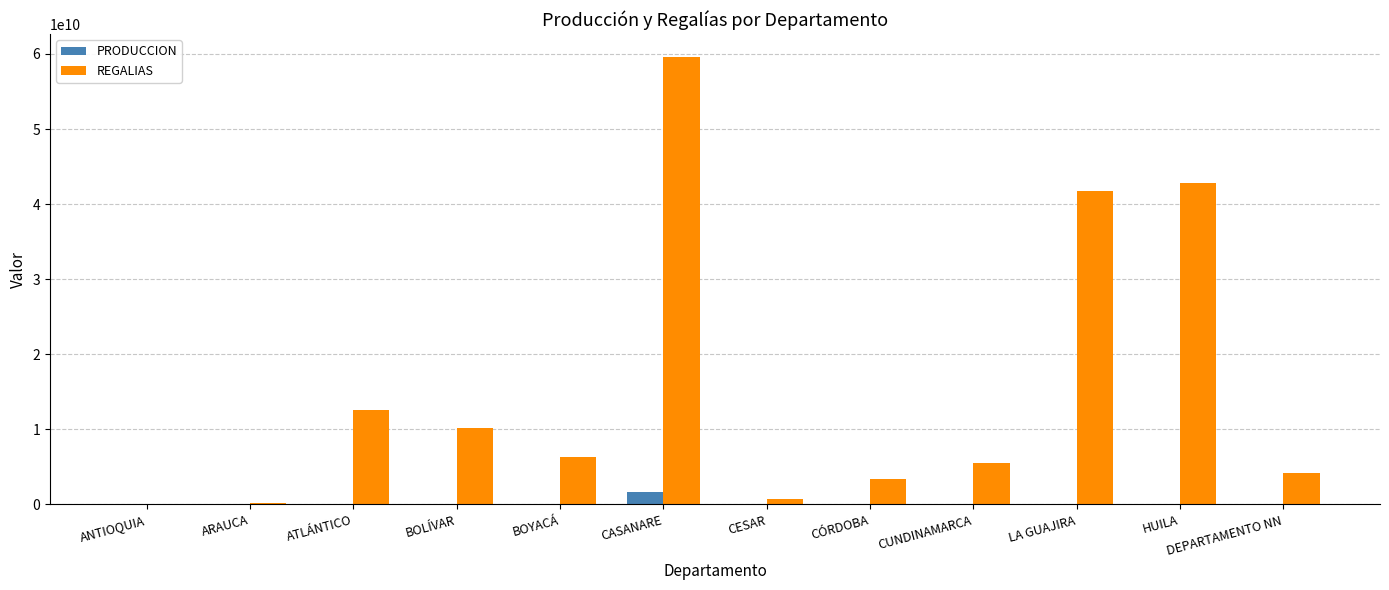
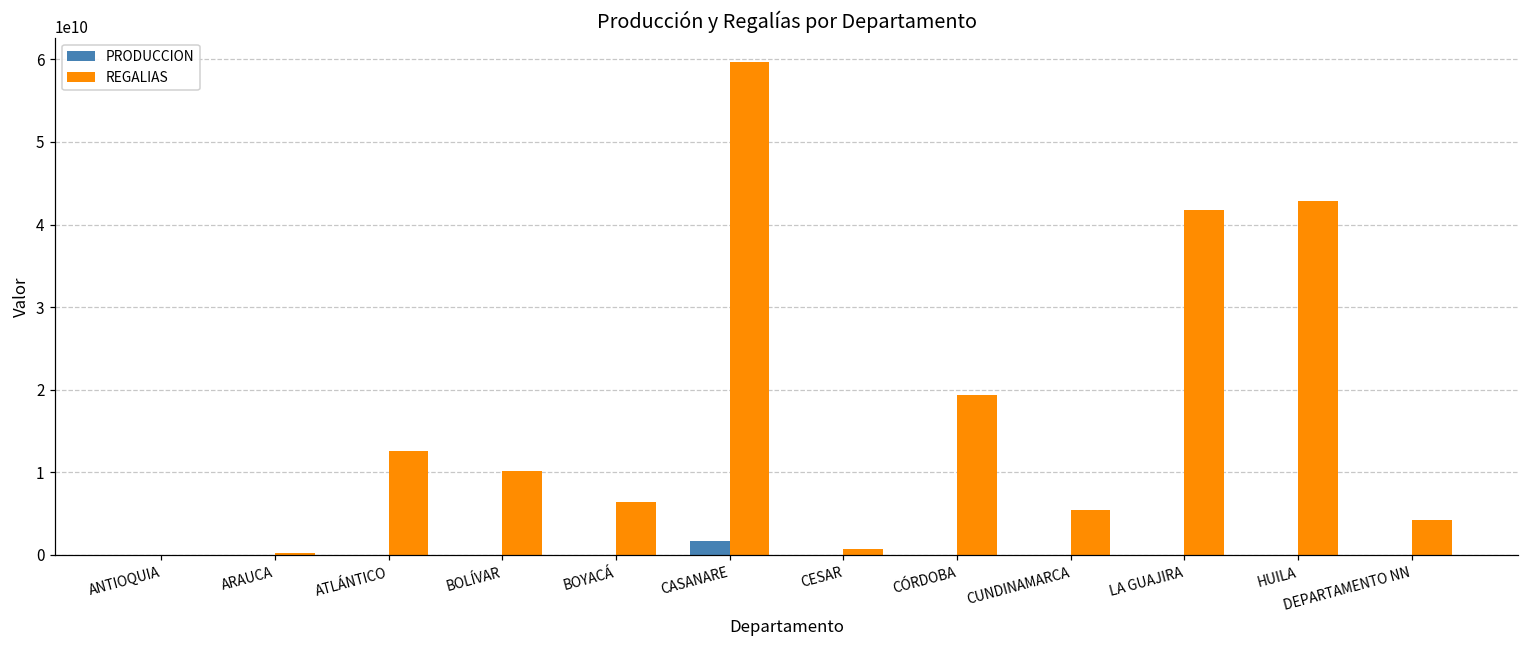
REGALIAS, CÓRDOBA: 3000000000 -> 19000000000
